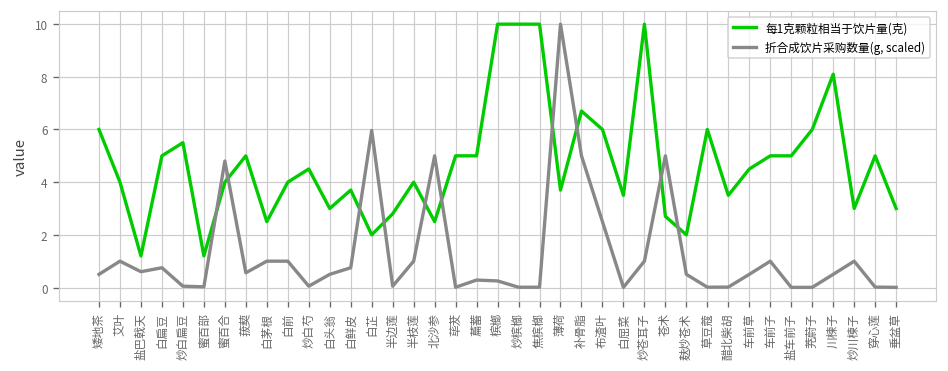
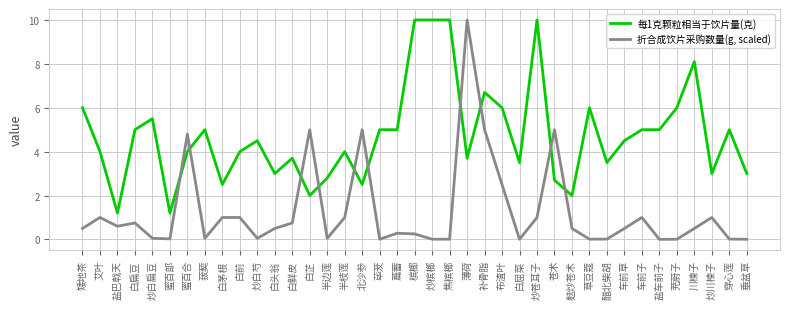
折合成饮片采购数量(g, scaled), 菝葜: 0.6 -> 0.1
折合成饮片采购数量(g, scaled), 白芷: 6.0 -> 5.0
